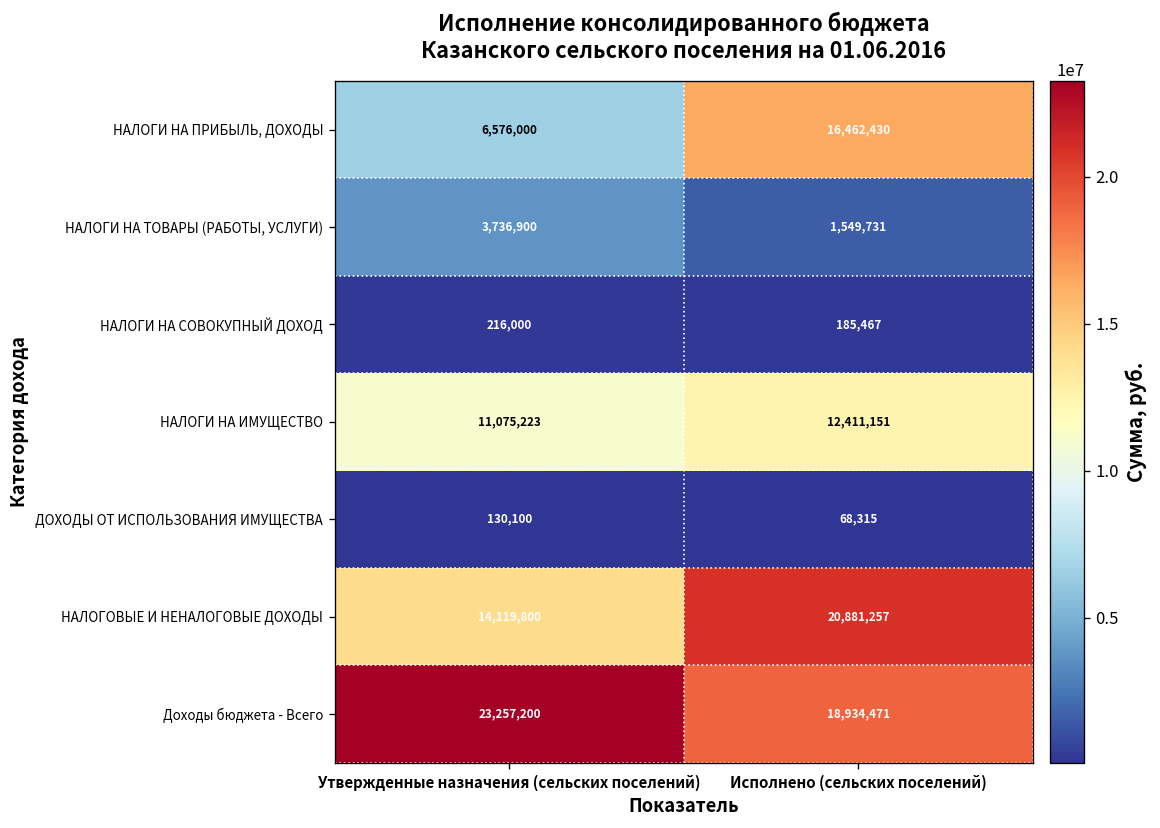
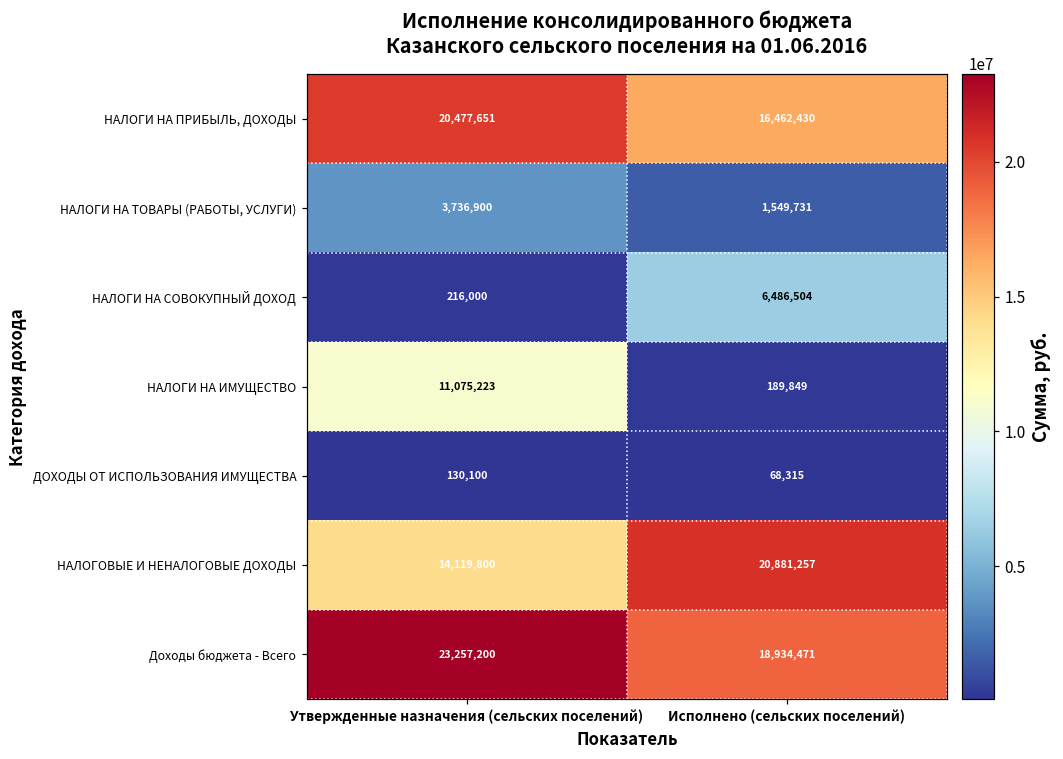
НАЛОГИ НА ПРИБЫЛЬ, ДОХОДЫ, Утвержденные назначения (сельских поселений): 6,576,000 -> 20,477,651
НАЛОГИ НА СОВОКУПНЫЙ ДОХОД, Исполнено (сельских поселений): 185,467 -> 6,486,504
НАЛОГИ НА ИМУЩЕСТВО, Исполнено (сельских поселений): 12,411,151 -> 189,849
